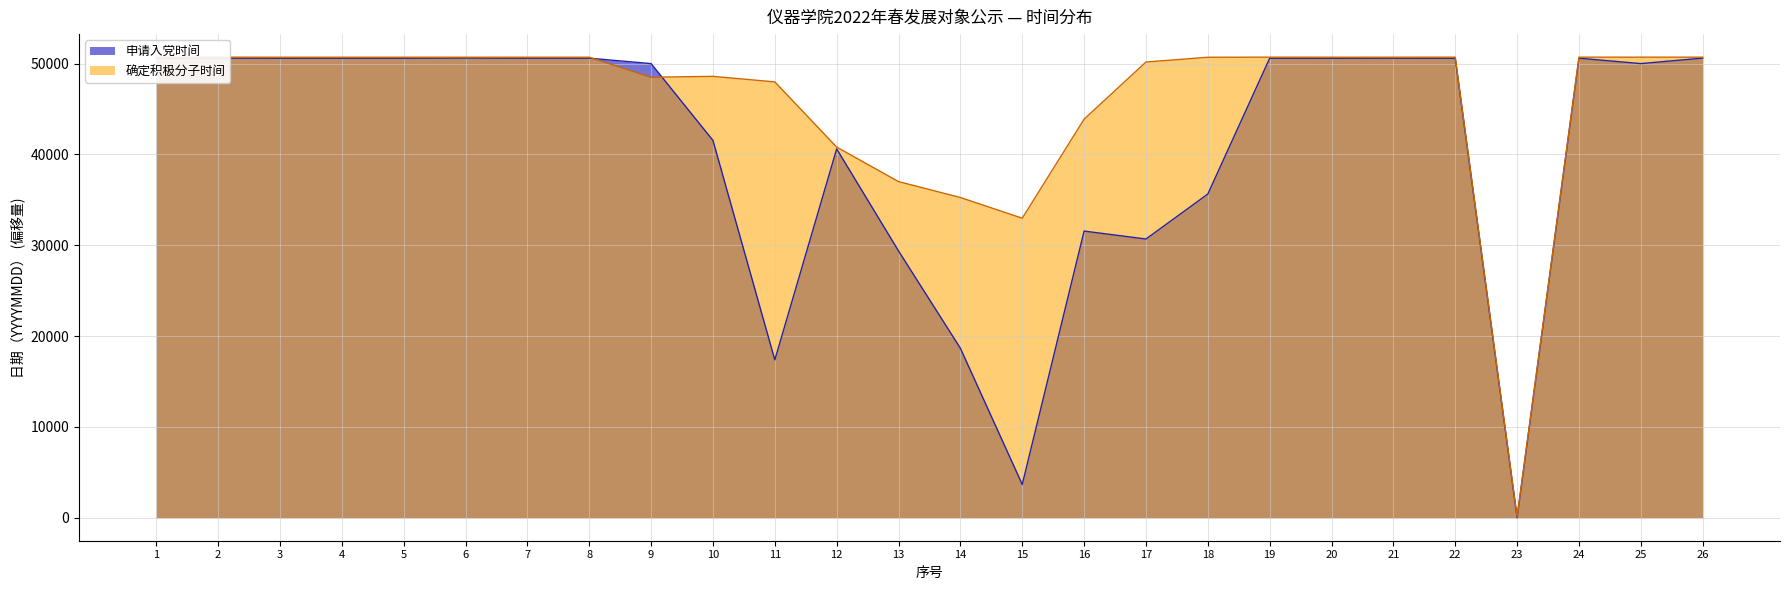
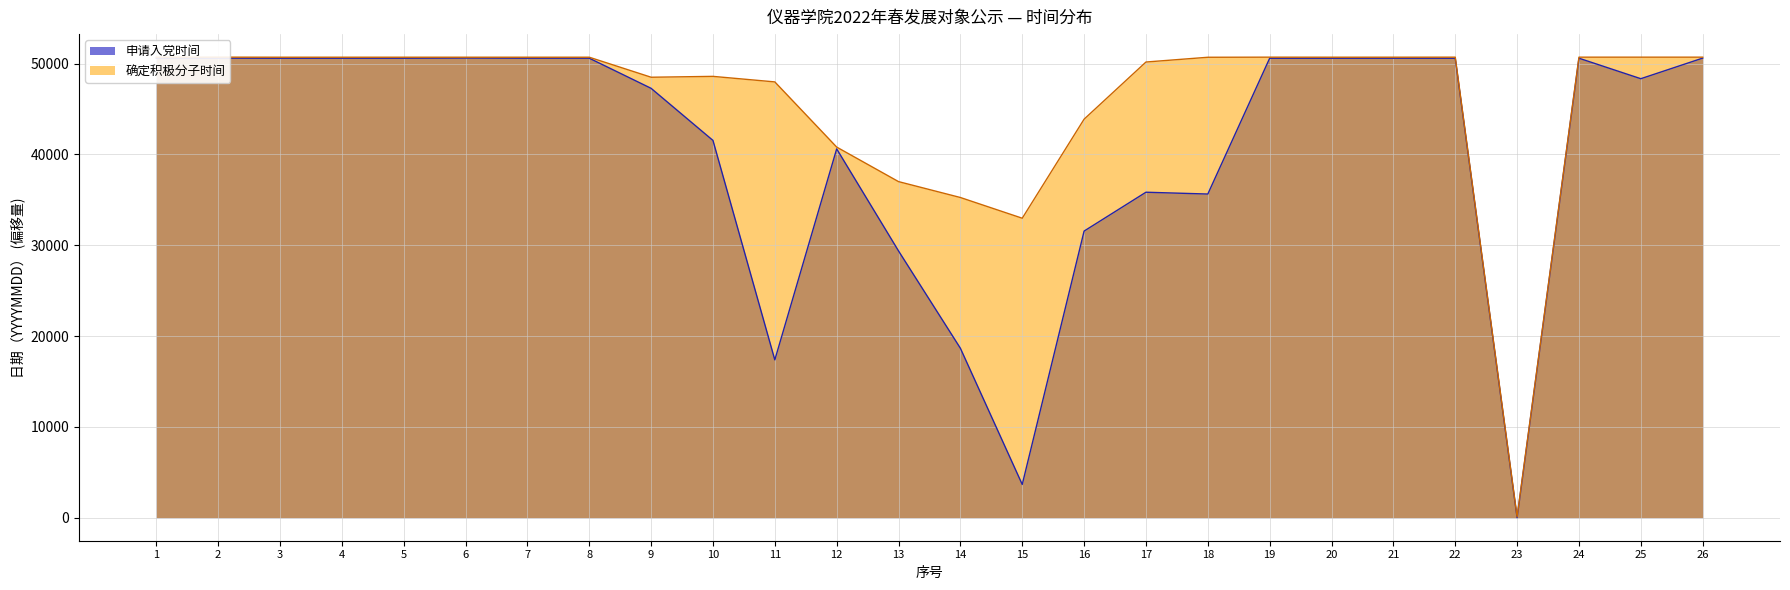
申请入党时间, 9: 50000 -> 47000
申请入党时间, 17: 31000 -> 36000
申请入党时间, 25: 50000 -> 48000
